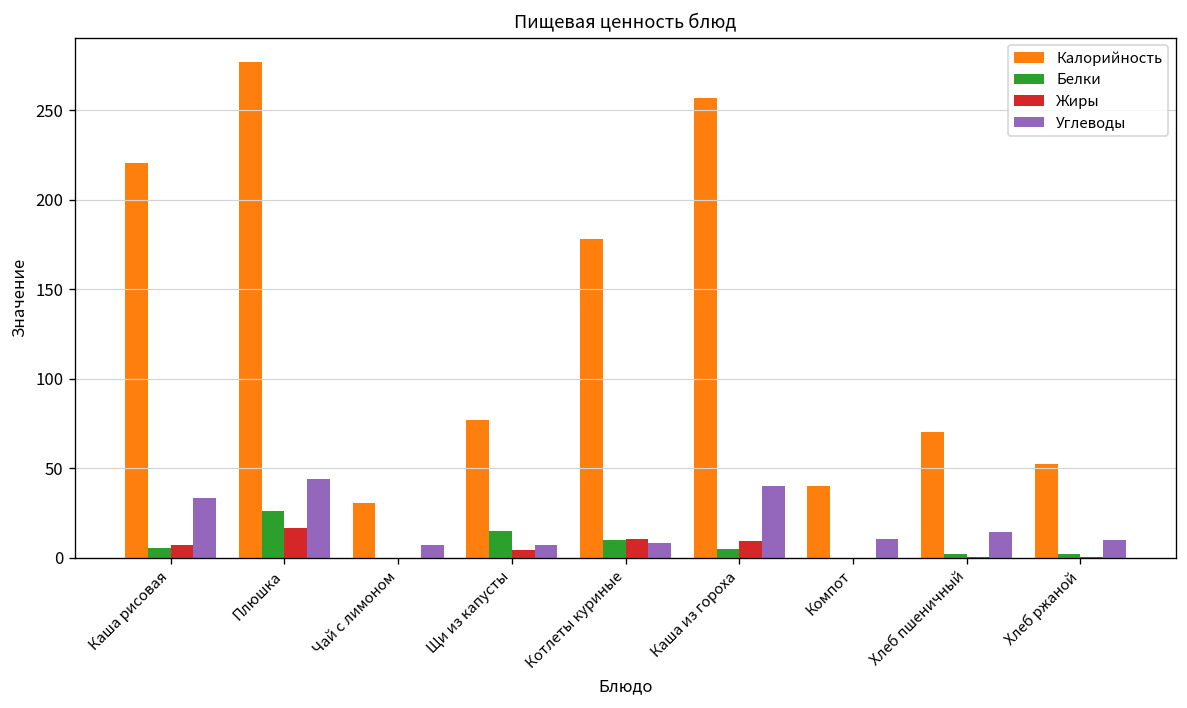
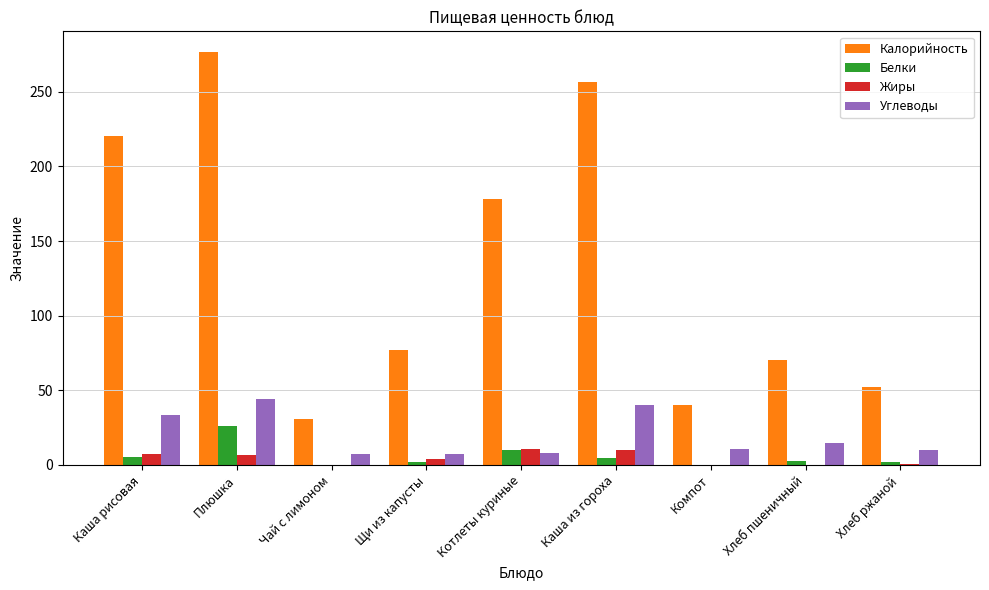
Жиры, Плюшка: 17 -> 7
Белки, Щи из капусты: 15 -> 2
